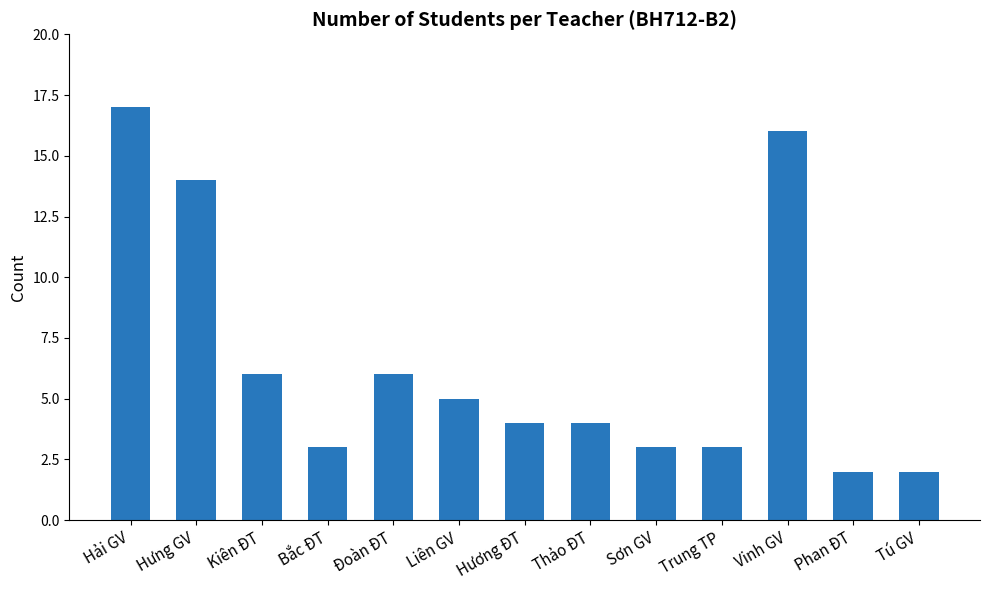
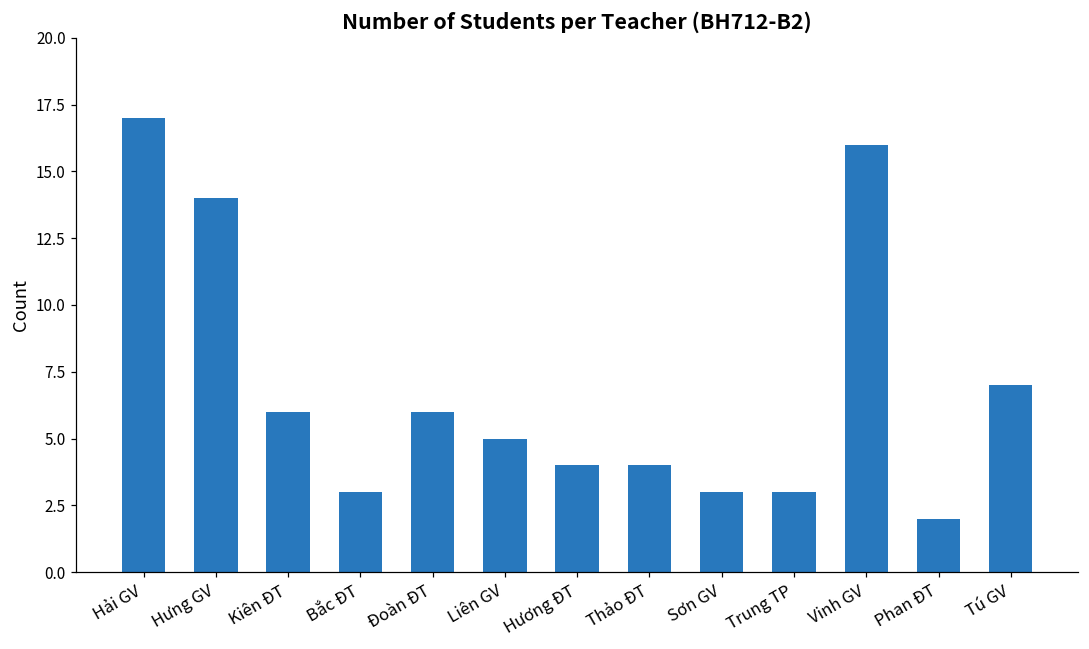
Tú GV: 2 -> 7
